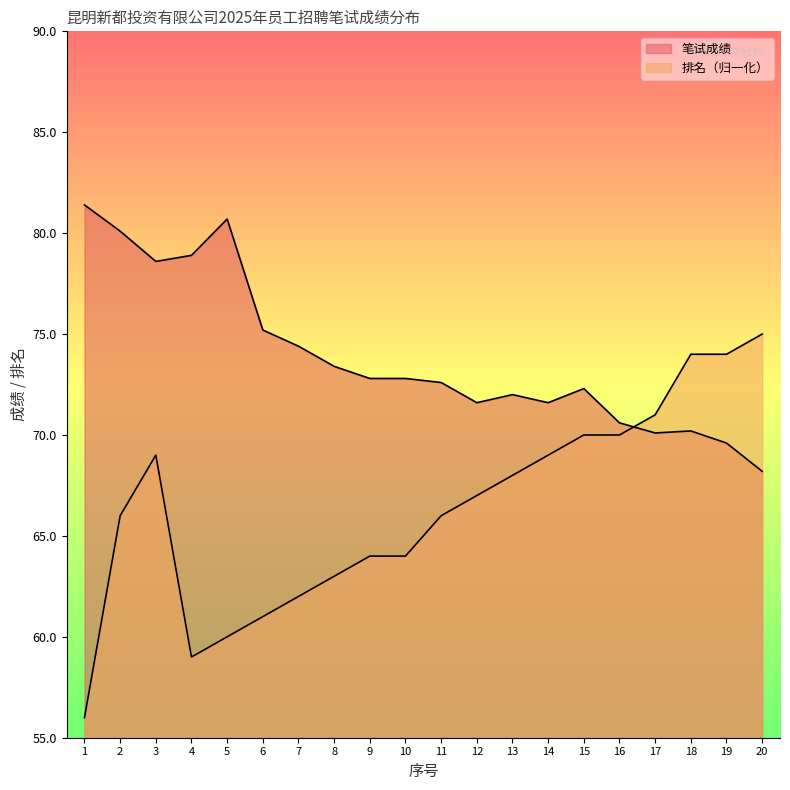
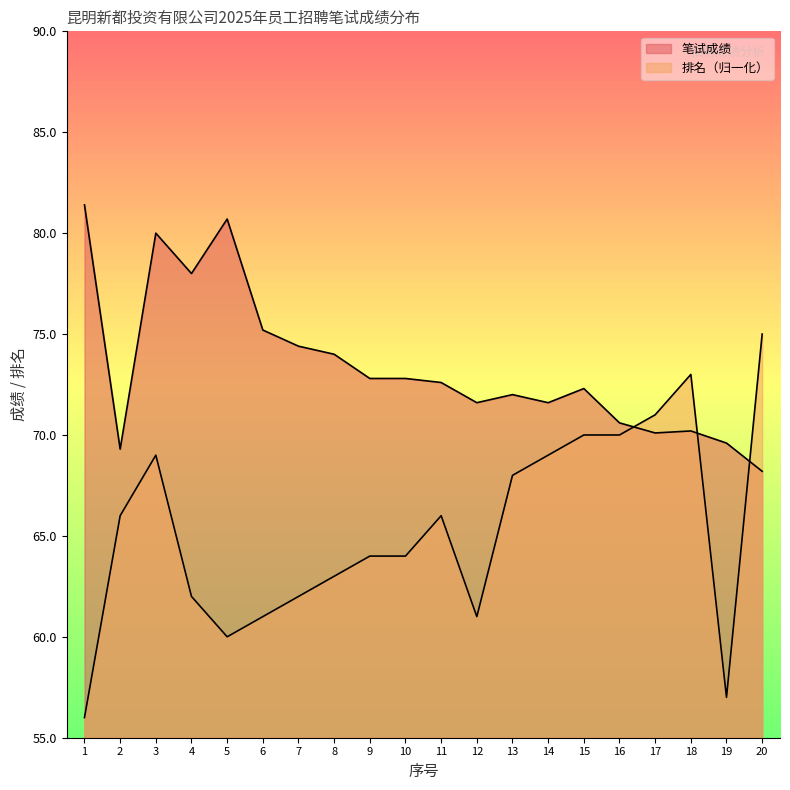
笔试成绩, 2: 80.1 -> 69.3
笔试成绩, 3: 78.6 -> 80.0
笔试成绩, 4: 78.9 -> 78.0
排名（归一化）, 4: 59.0 -> 62.0
笔试成绩, 8: 73.4 -> 74.0
排名（归一化）, 12: 67.0 -> 61.0
排名（归一化）, 18: 74.0 -> 73.0
排名（归一化）, 19: 74.0 -> 57.0
